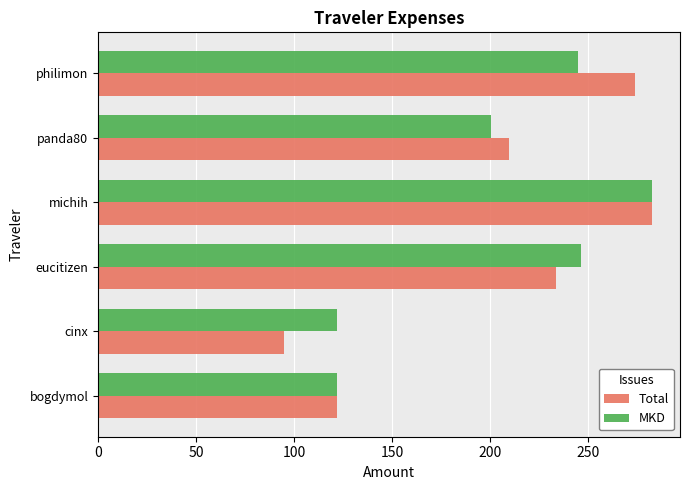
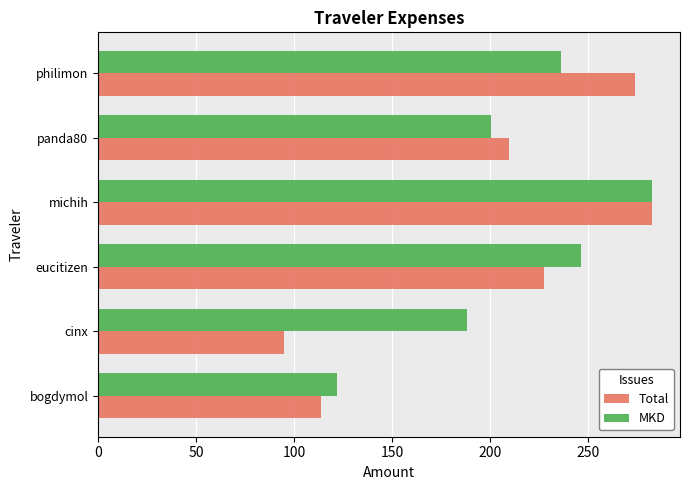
MKD, philimon: 245 -> 236
Total, eucitizen: 233 -> 227
MKD, cinx: 122 -> 188
Total, bogdymol: 122 -> 114
